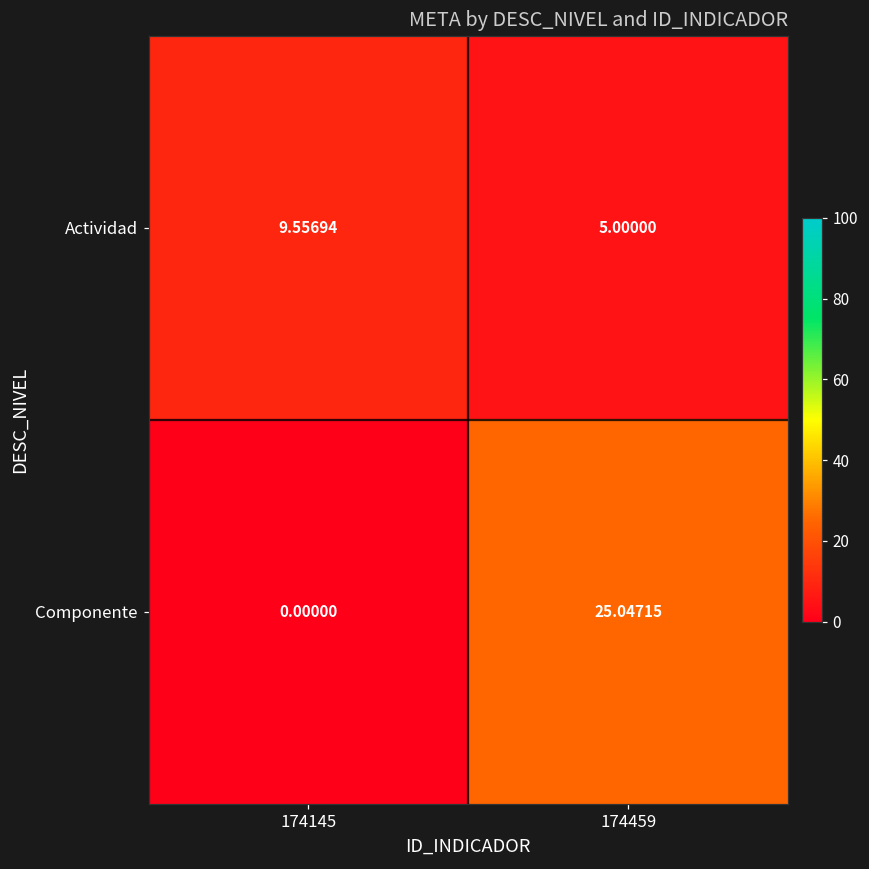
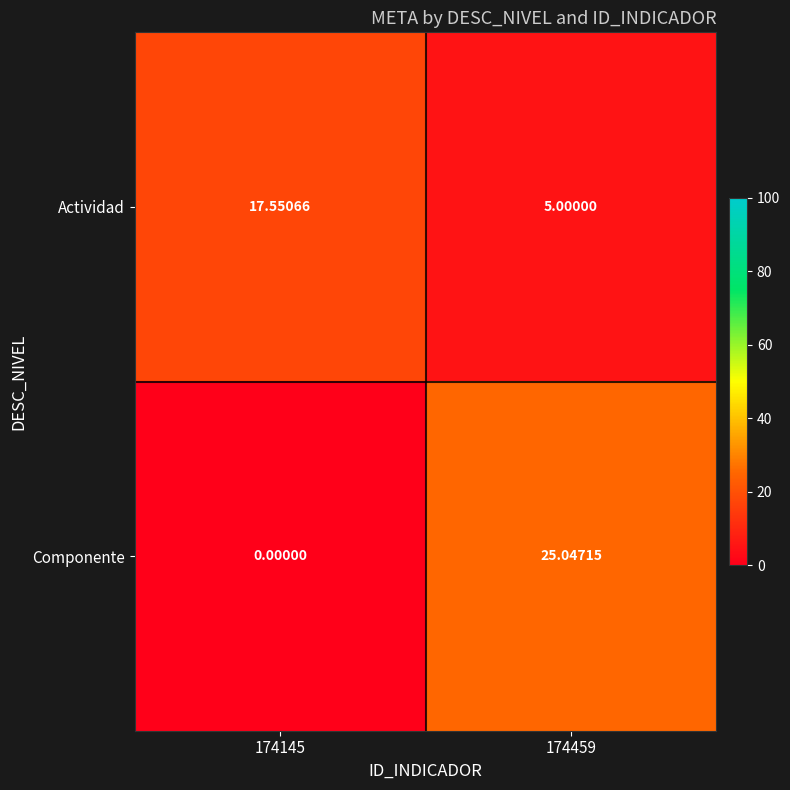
Actividad, 174145: 9.55694 -> 17.55066
